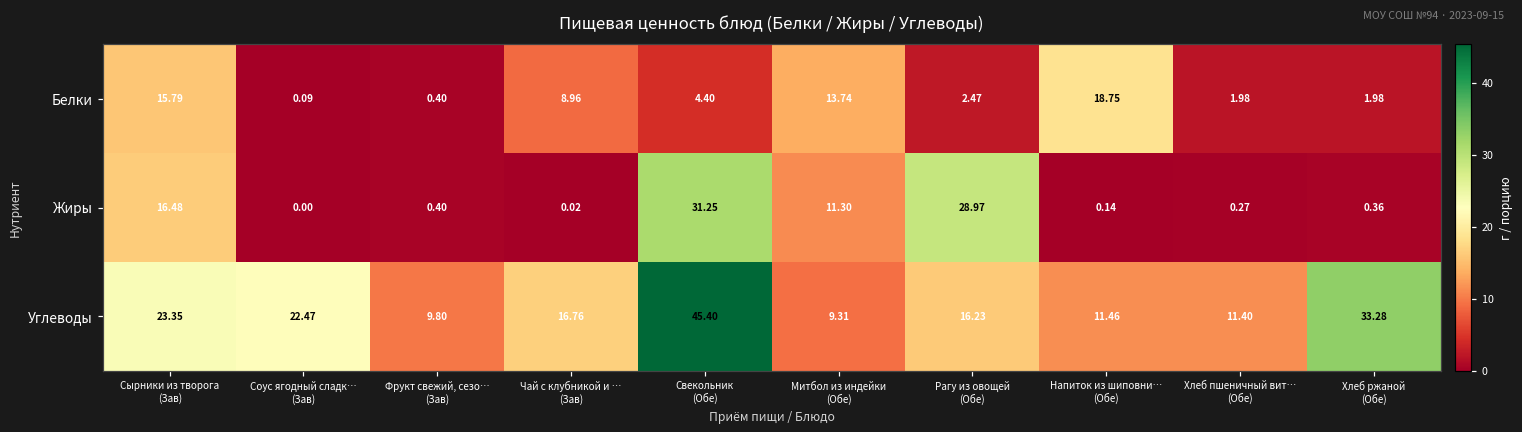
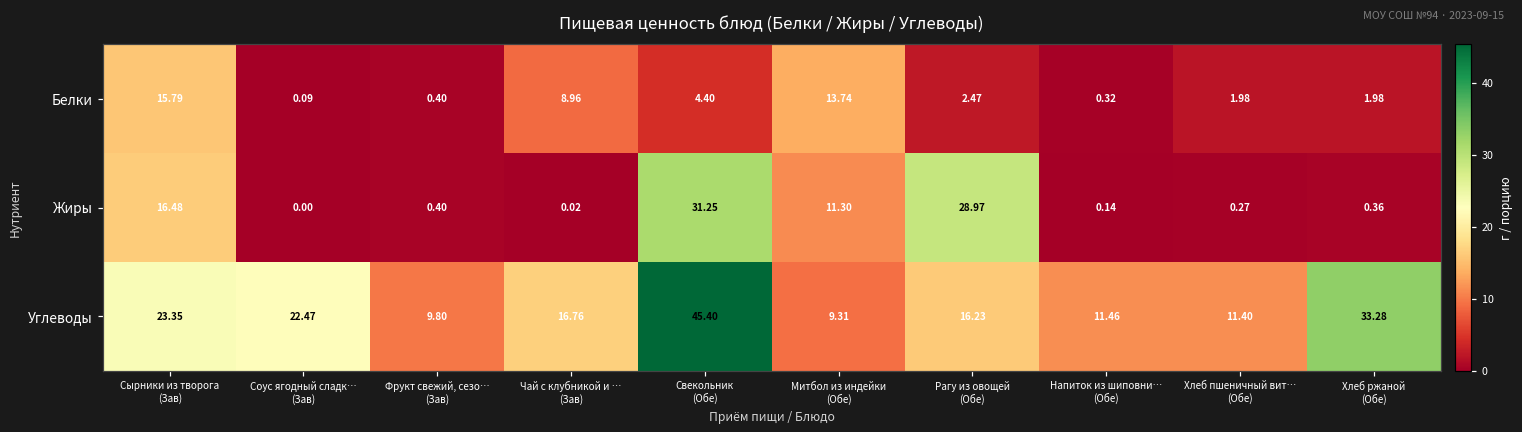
Белки, Напиток из шиповни… (Обе): 18.75 -> 0.32
